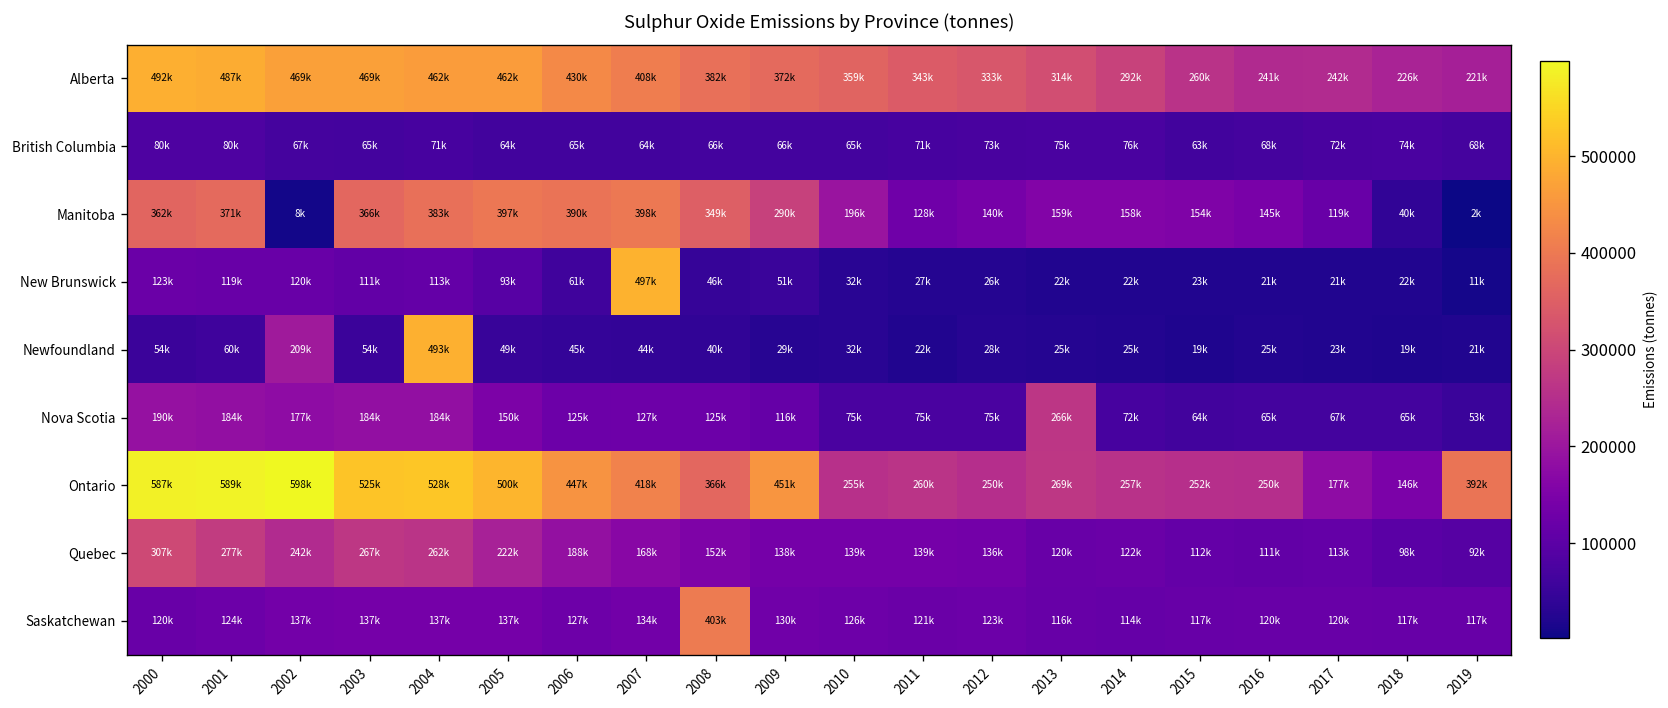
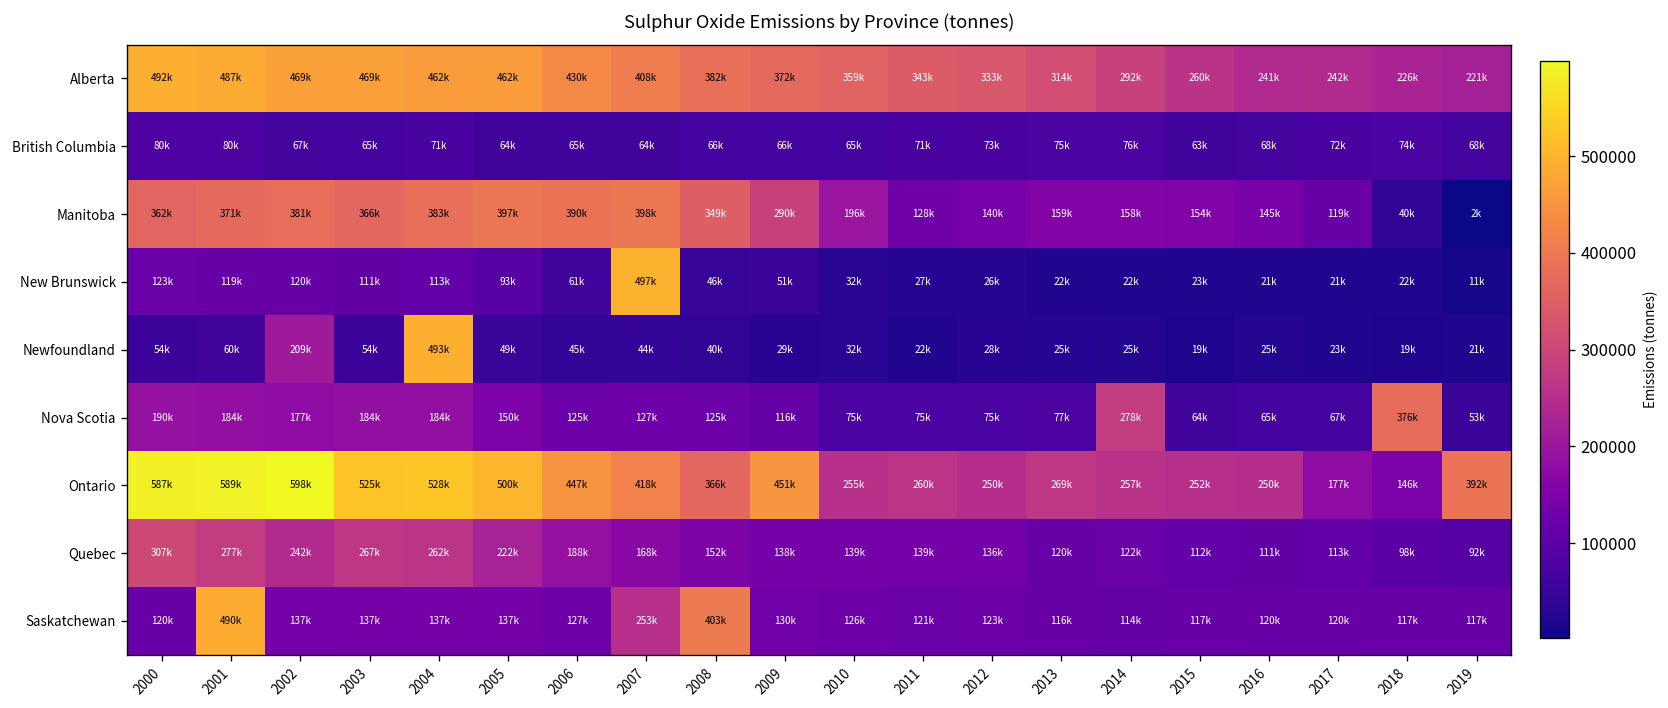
Manitoba, 2002: 8k -> 381k
Nova Scotia, 2013: 266k -> 77k
Nova Scotia, 2014: 72k -> 278k
Nova Scotia, 2018: 65k -> 376k
Saskatchewan, 2001: 124k -> 490k
Saskatchewan, 2007: 134k -> 253k
